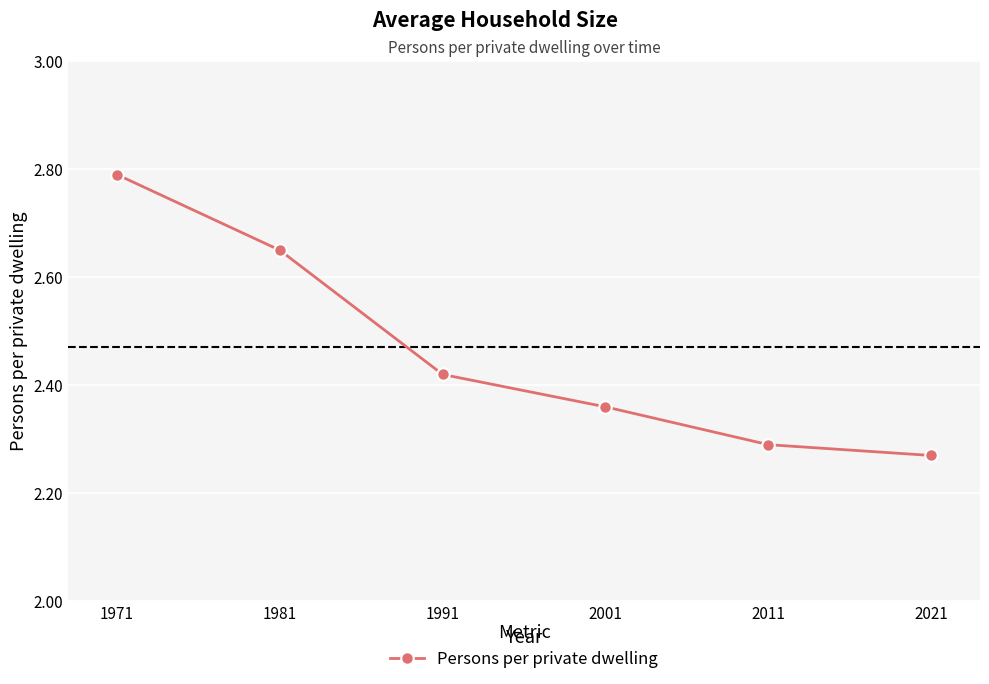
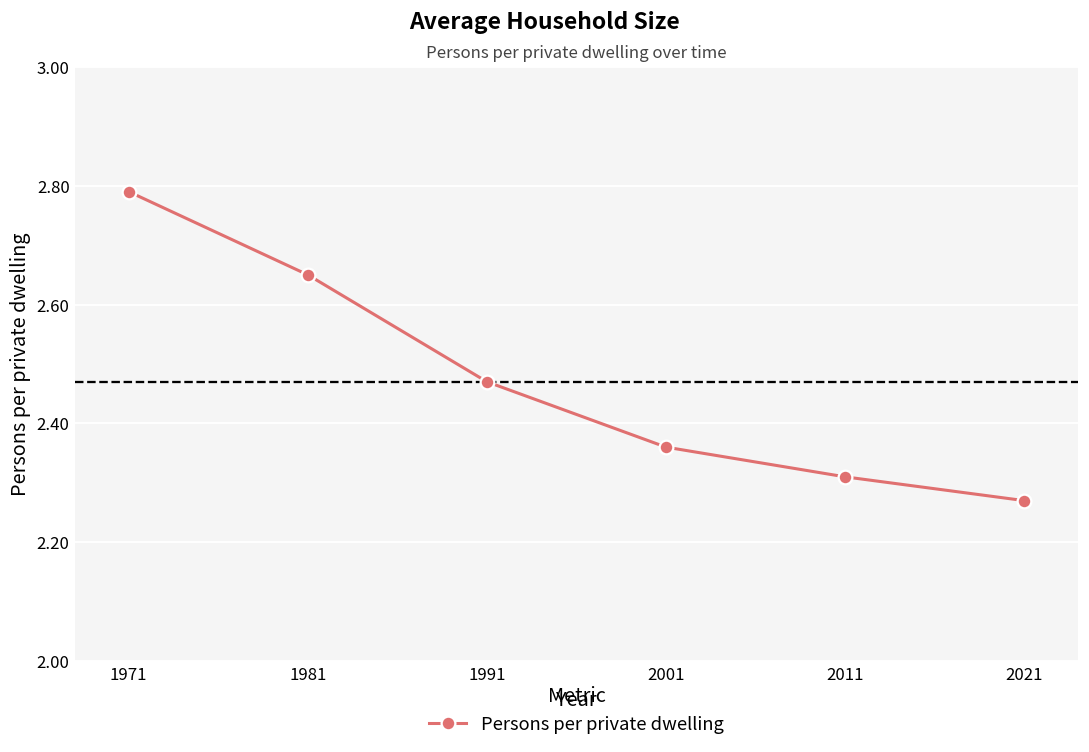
1991: 2.42 -> 2.47
2011: 2.29 -> 2.31
